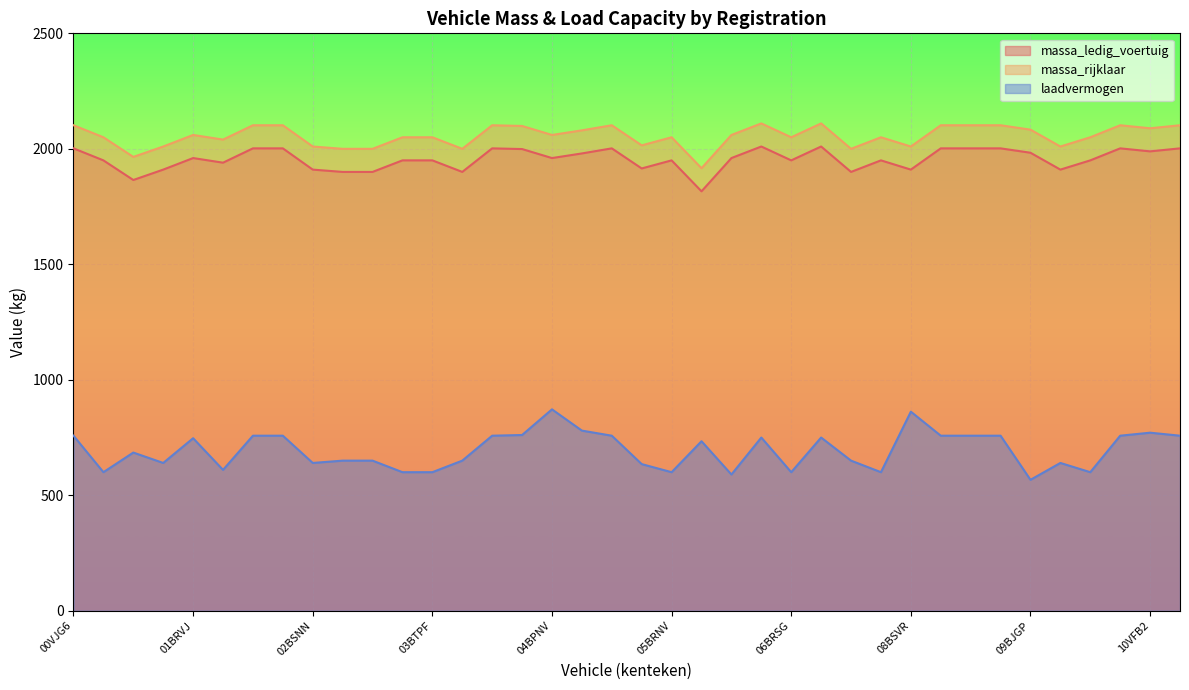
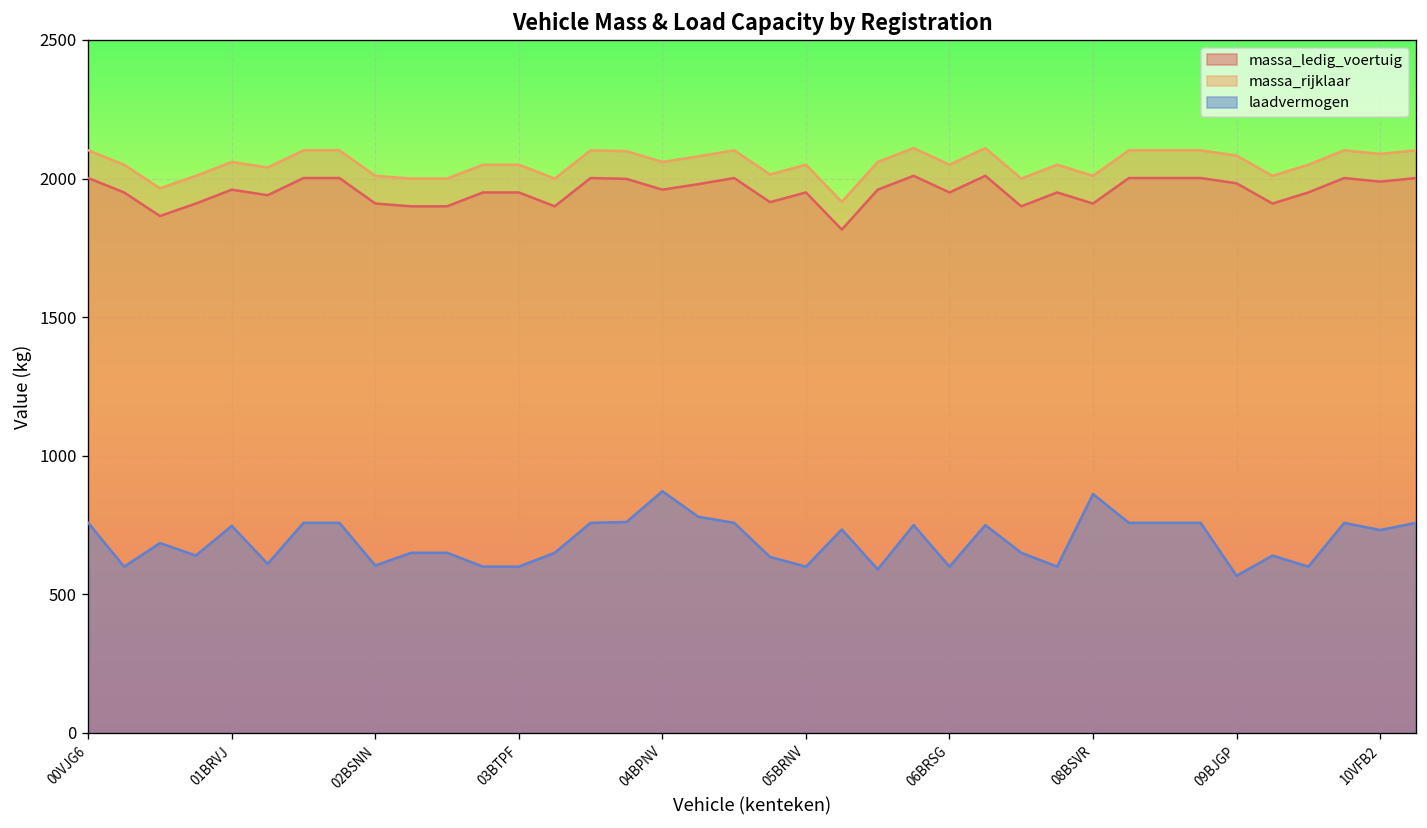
laadvermogen, 02BSNN: 640 -> 600
laadvermogen, 10VFB2: 770 -> 730
